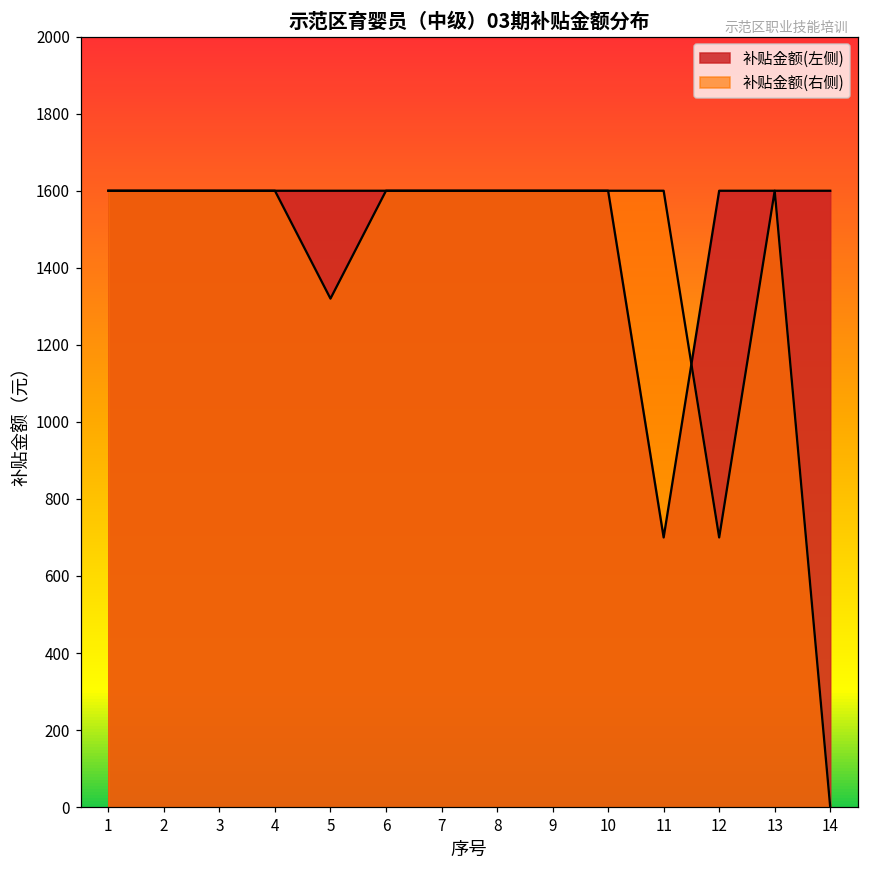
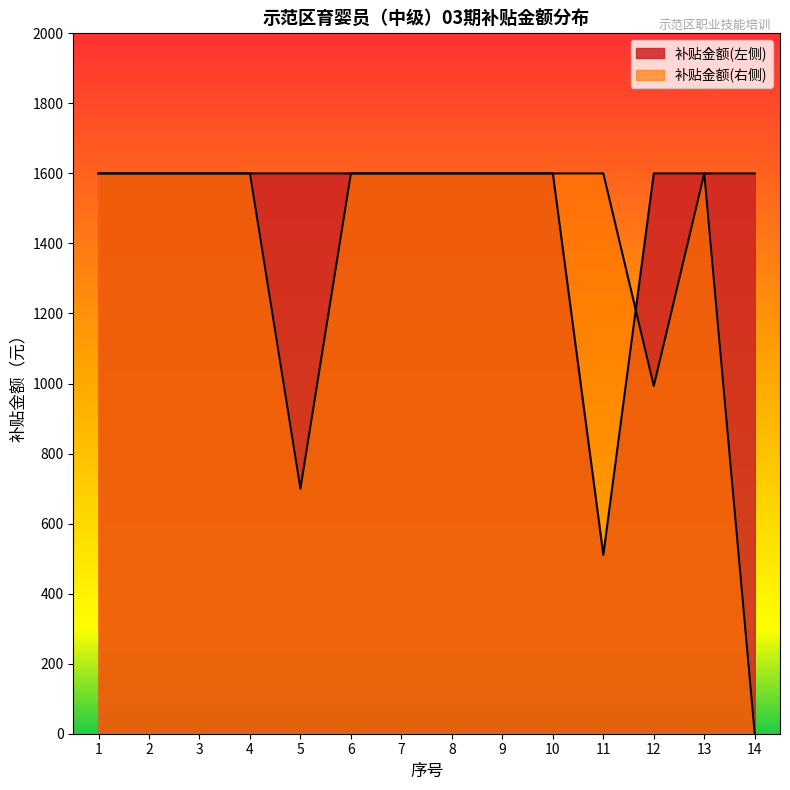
补贴金额(右侧), 5: 1320 -> 700
补贴金额(左侧), 11: 700 -> 510
补贴金额(右侧), 12: 700 -> 990
